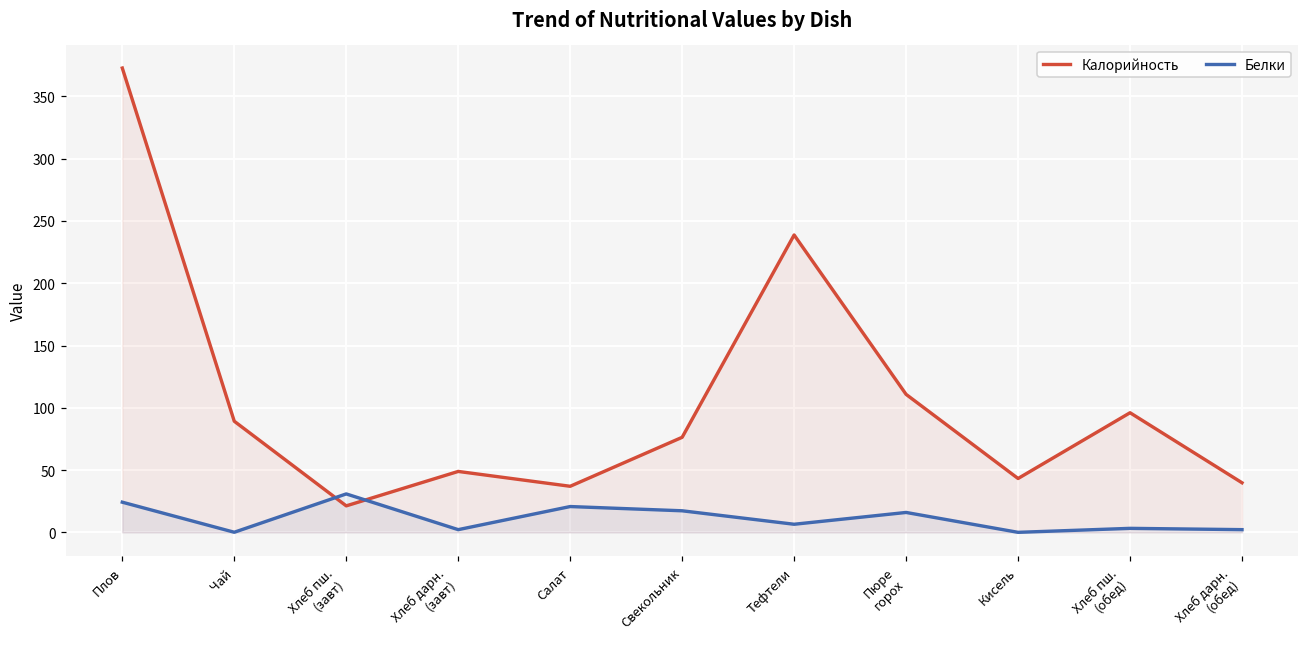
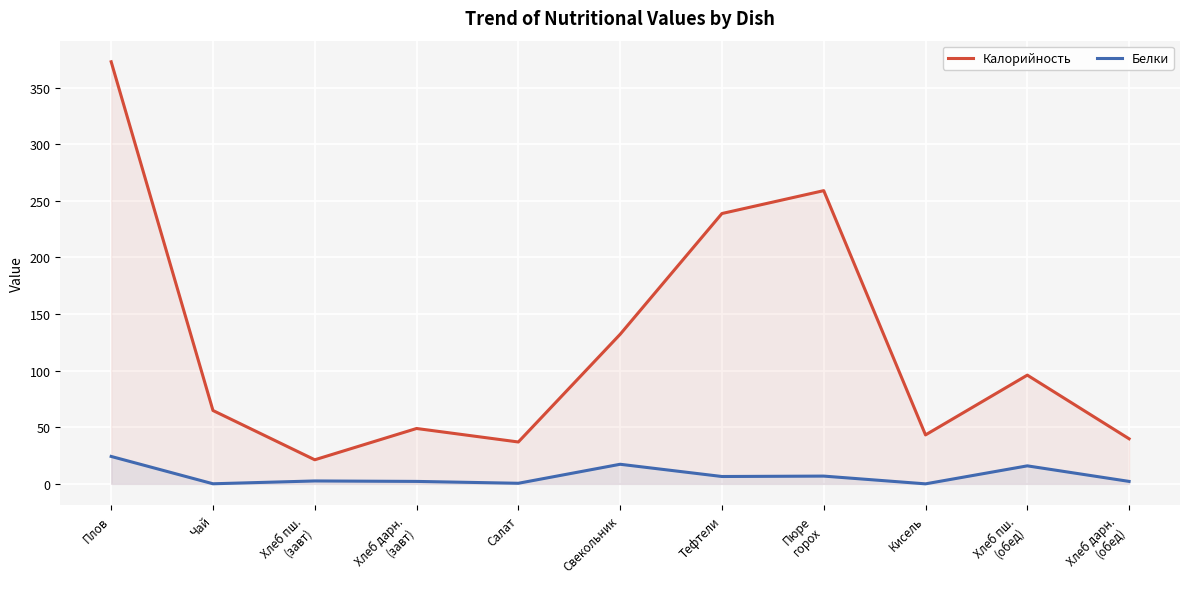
Калорийность, Чай: 89 -> 65
Белки, Хлеб пш. (завт): 31 -> 3
Белки, Салат: 21 -> 1
Калорийность, Свекольник: 76 -> 132
Калорийность, Пюре горох: 111 -> 259
Белки, Пюре горох: 16 -> 7
Белки, Хлеб пш. (обед): 3 -> 16
